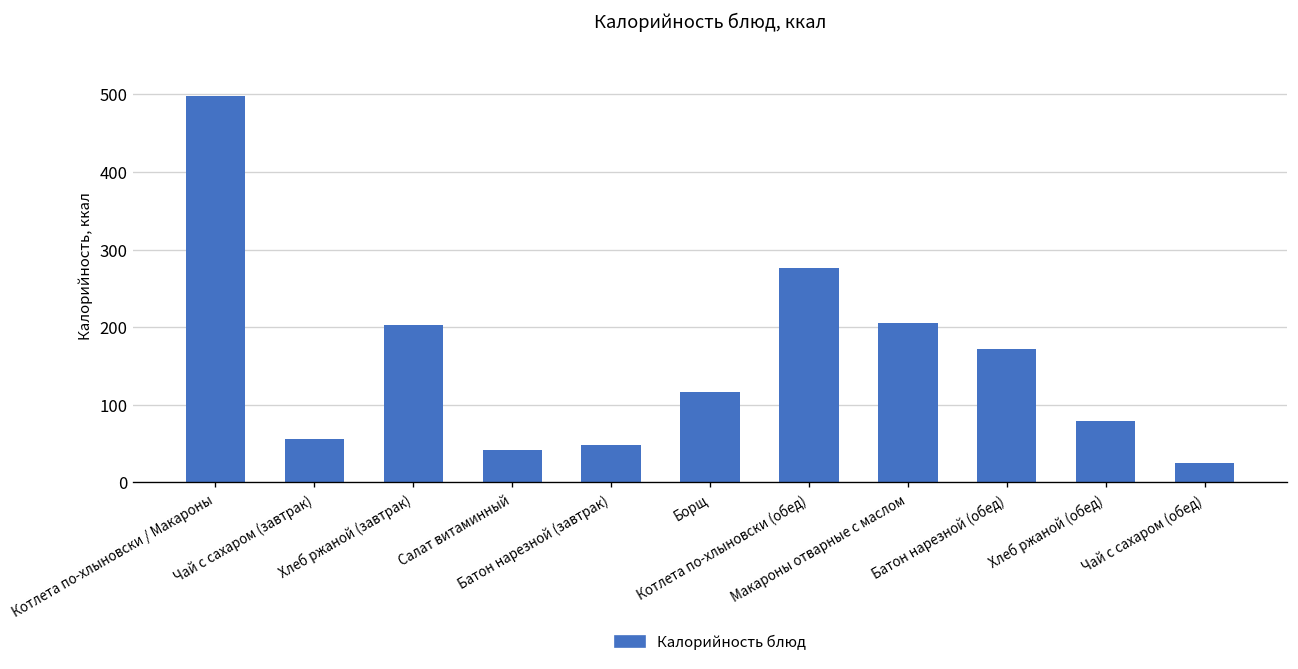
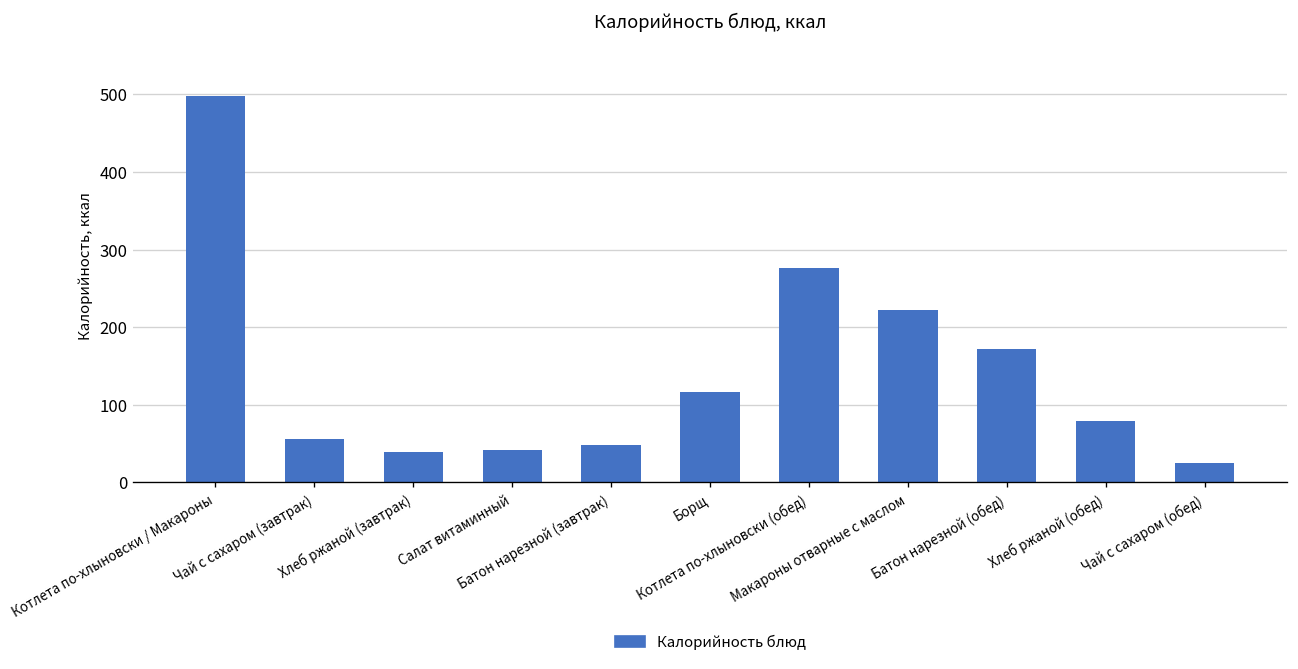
Хлеб ржаной (завтрак): 200 -> 40
Макароны отварные с маслом: 210 -> 220
